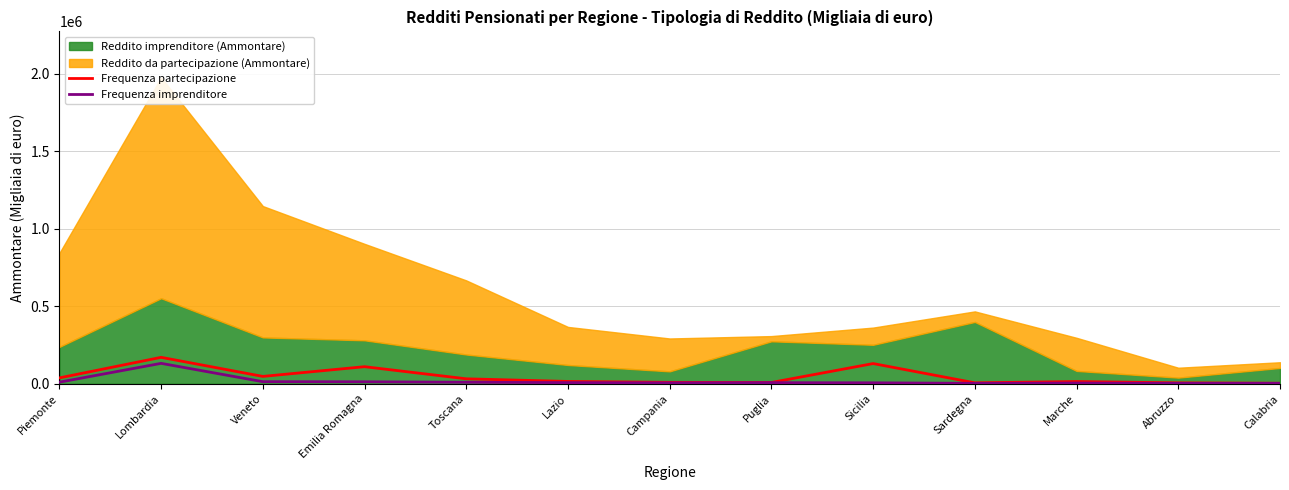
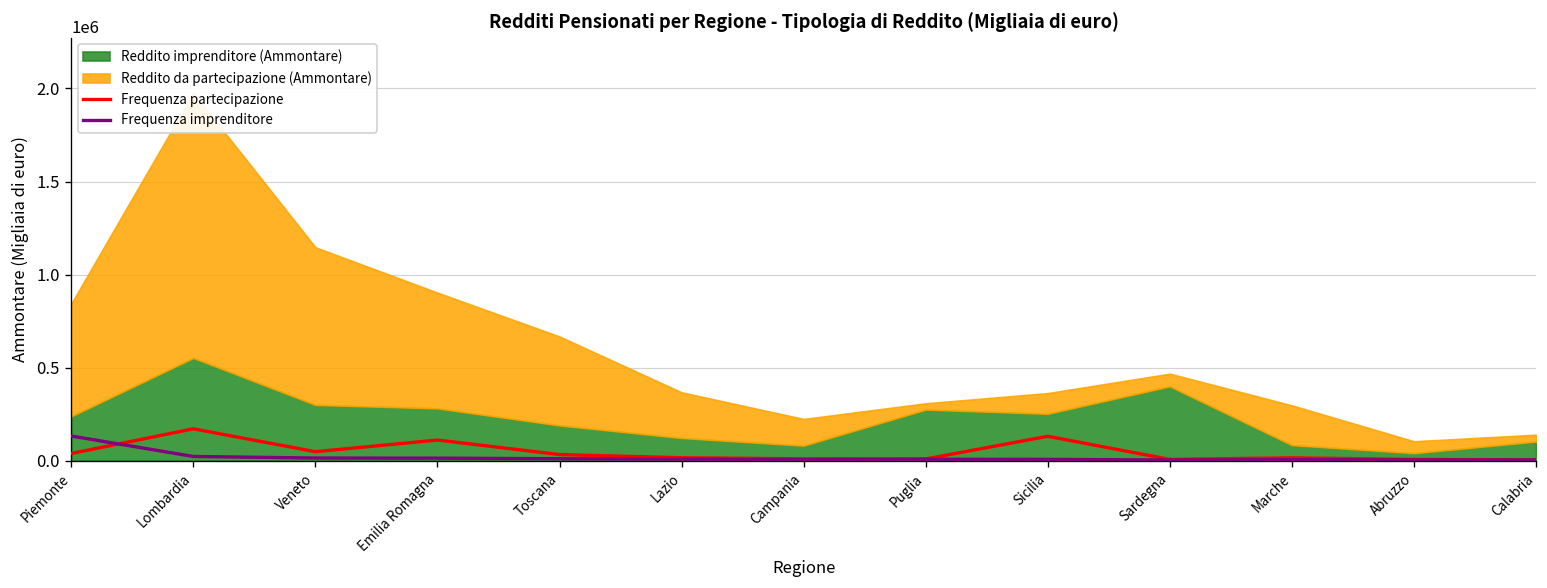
Frequenza imprenditore, Piemonte: 10000 -> 130000
Frequenza imprenditore, Lombardia: 130000 -> 20000
Reddito da partecipazione (Ammontare), Campania: 210000 -> 140000
